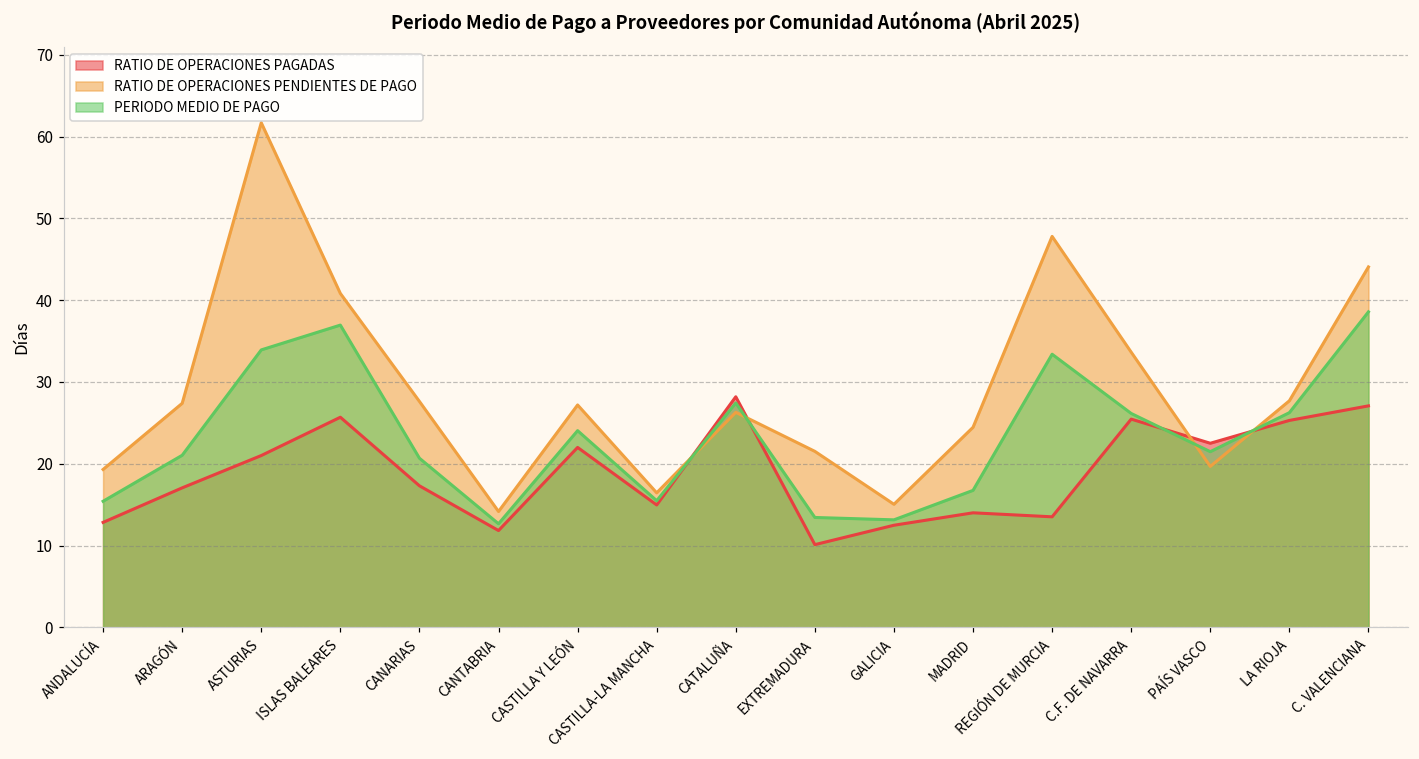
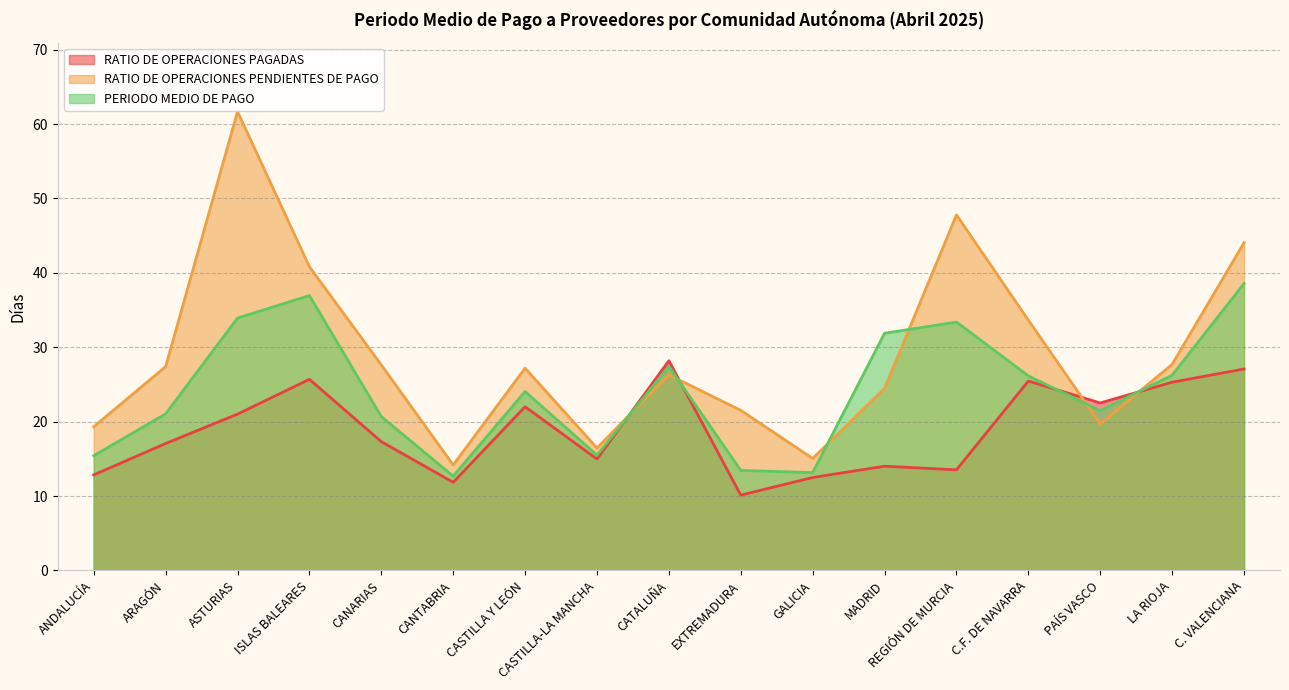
PERIODO MEDIO DE PAGO, MADRID: 17 -> 32
